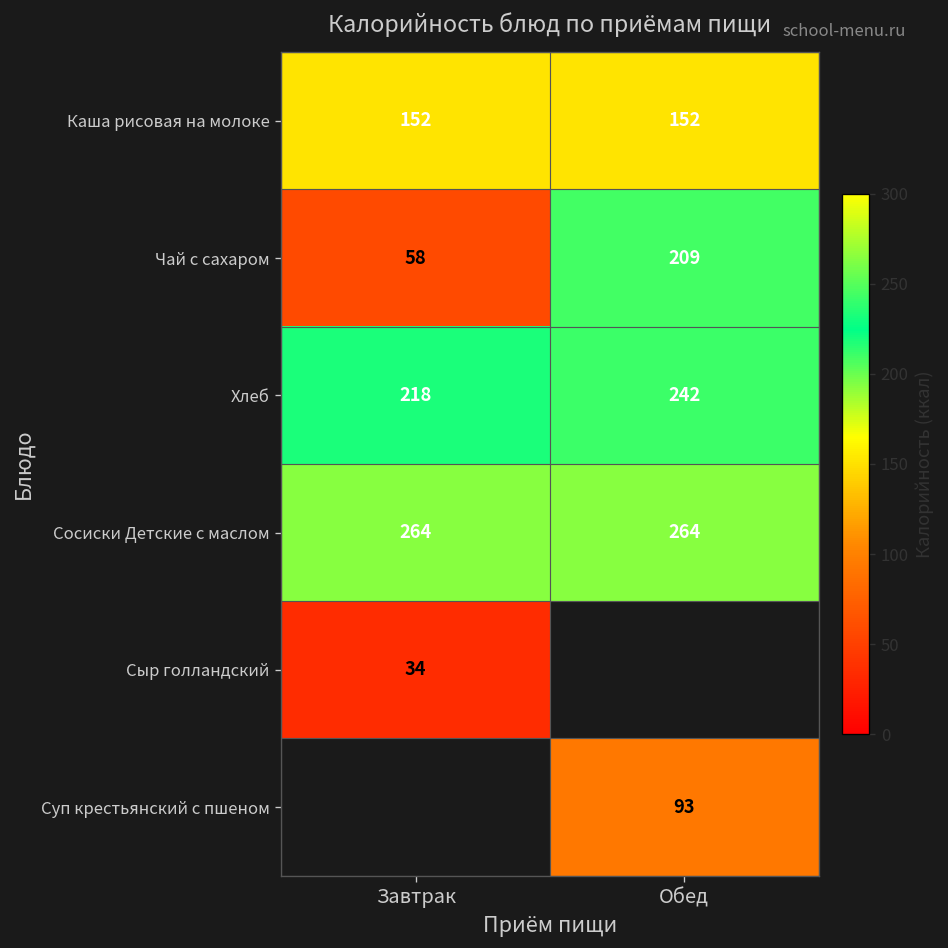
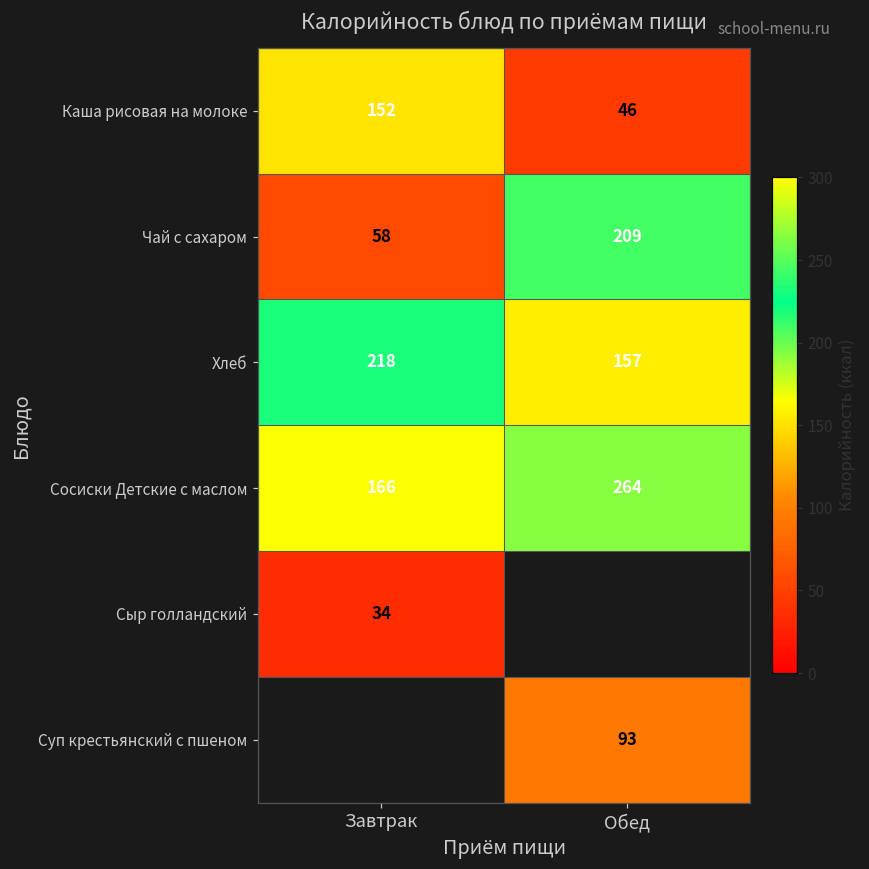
Каша рисовая на молоке, Обед: 152 -> 46
Хлеб, Обед: 242 -> 157
Сосиски Детские с маслом, Завтрак: 264 -> 166
